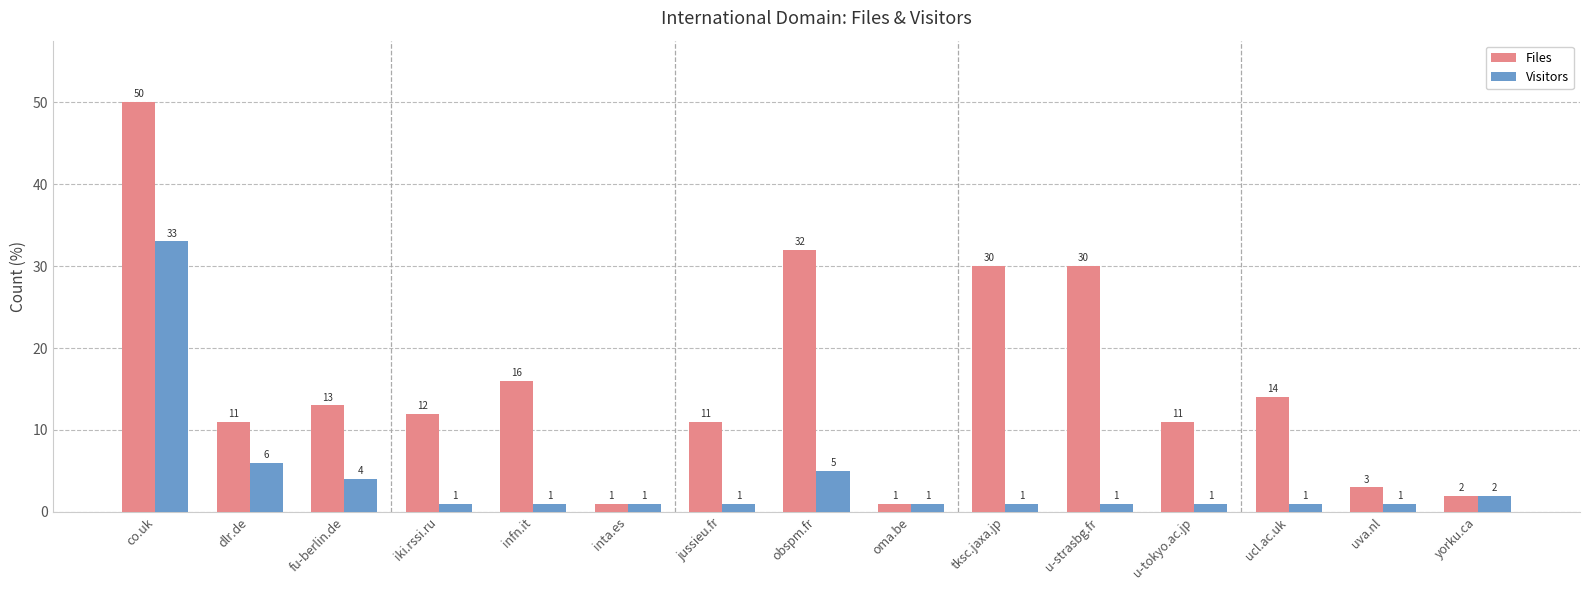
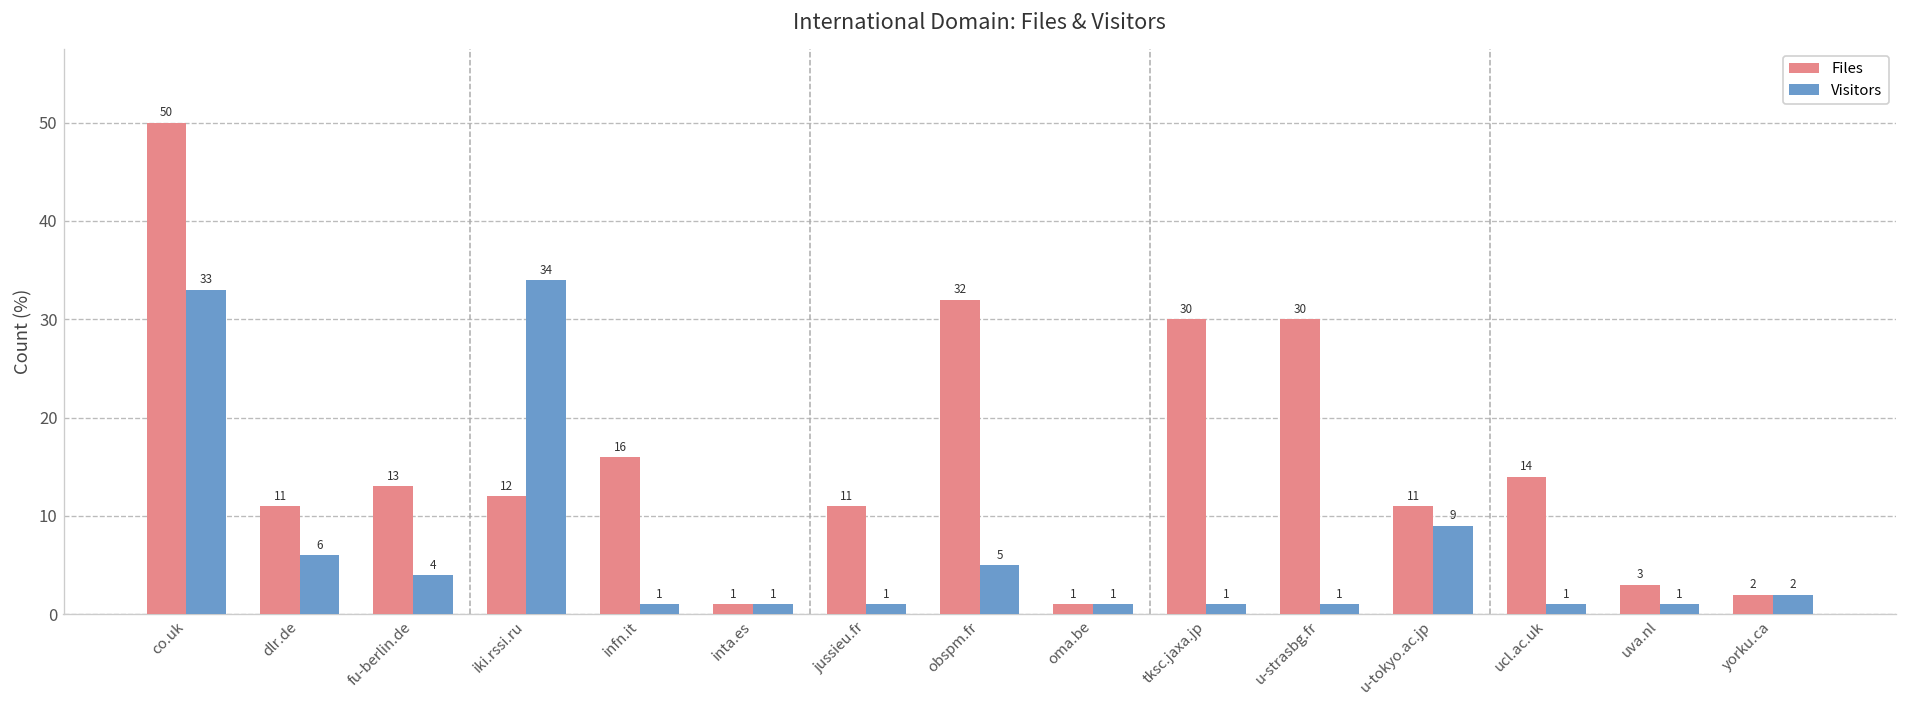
Visitors, iki.rssi.ru: 1 -> 34
Visitors, u-tokyo.ac.jp: 1 -> 9
